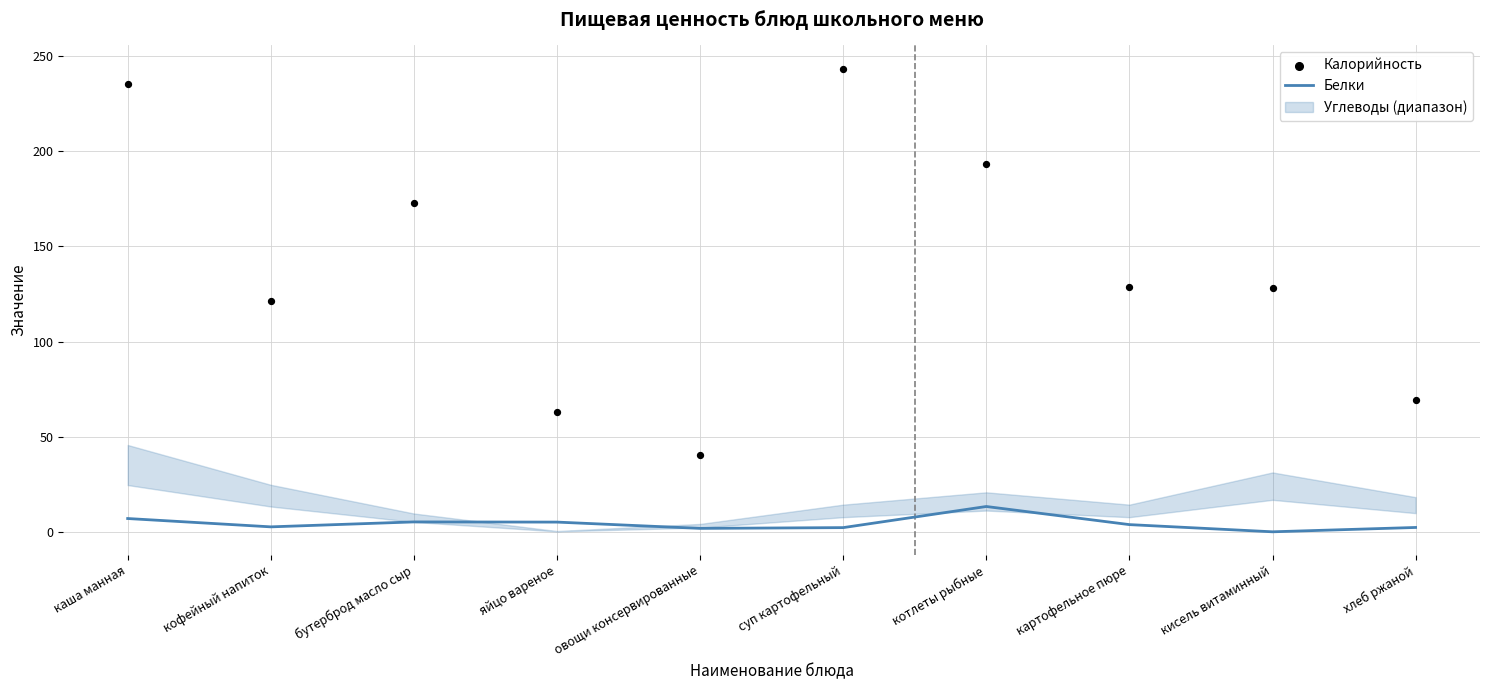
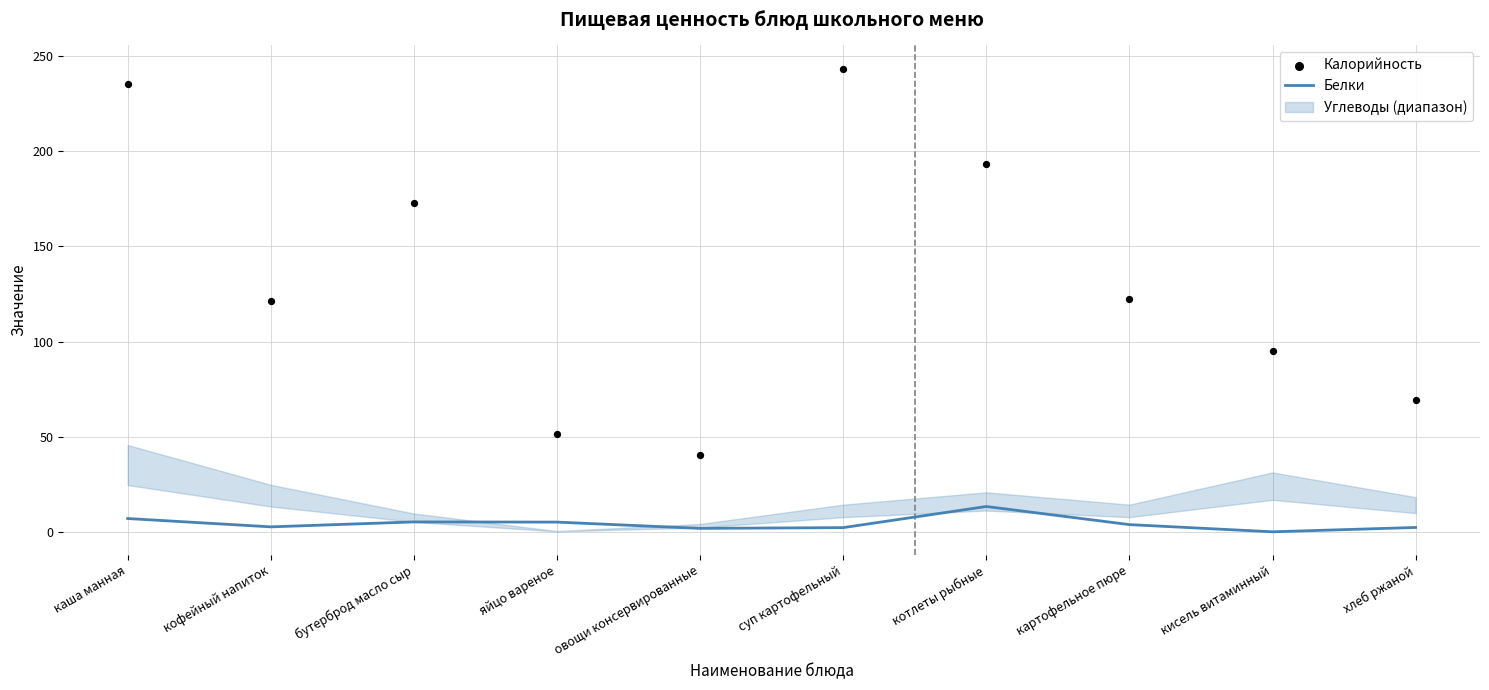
Калорийность, яйцо вареное: 63 -> 52
Калорийность, картофельное пюре: 129 -> 122
Калорийность, кисель витаминный: 128 -> 95
